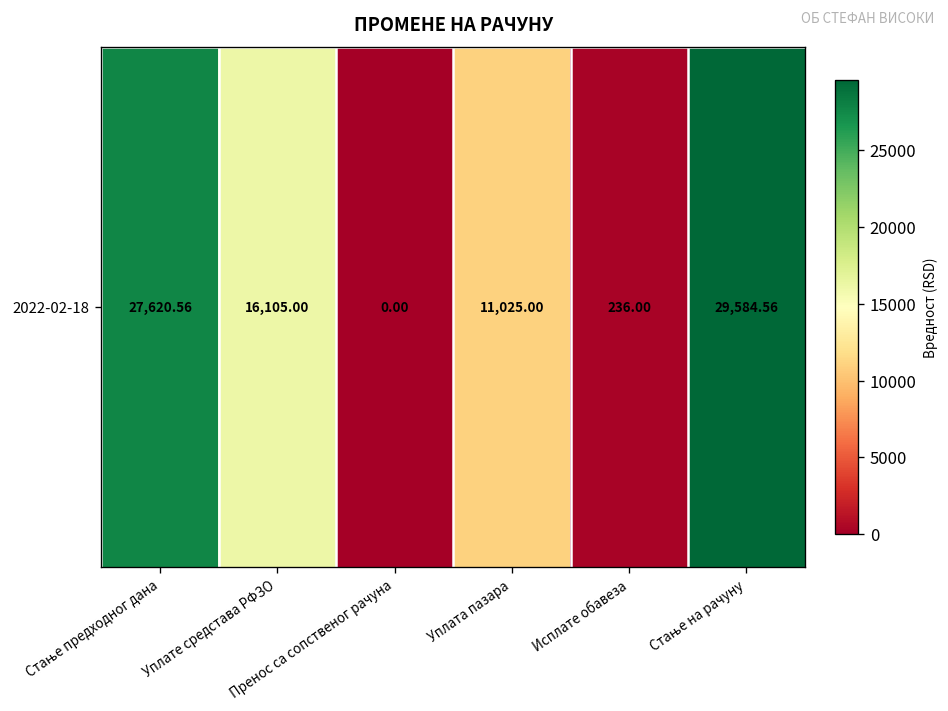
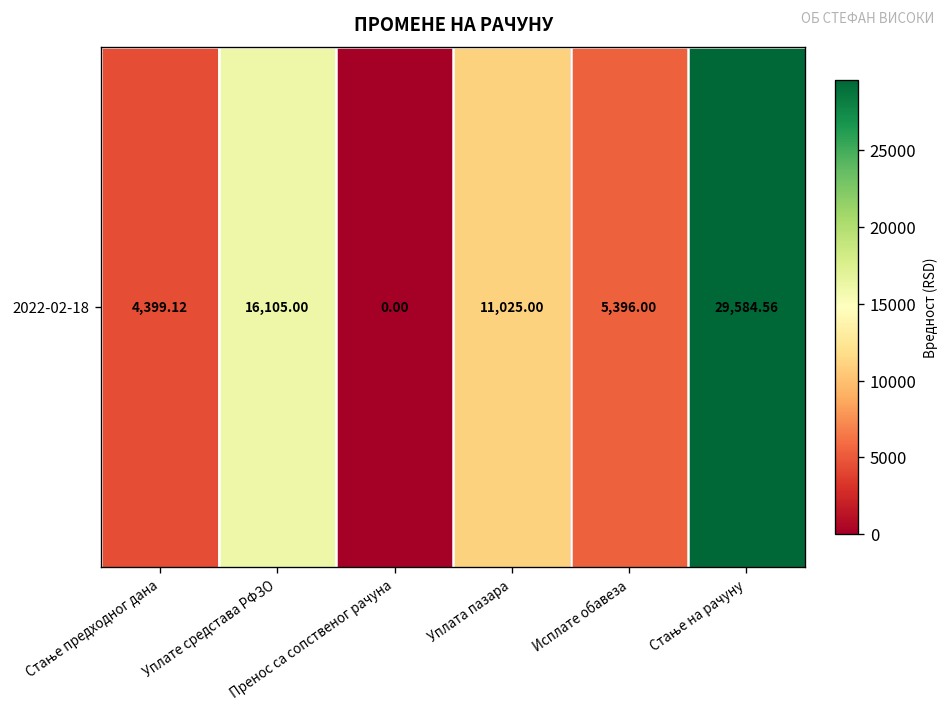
2022-02-18, Стање предходног дана: 27,620.56 -> 4,399.12
2022-02-18, Исплате обавеза: 236.00 -> 5,396.00
